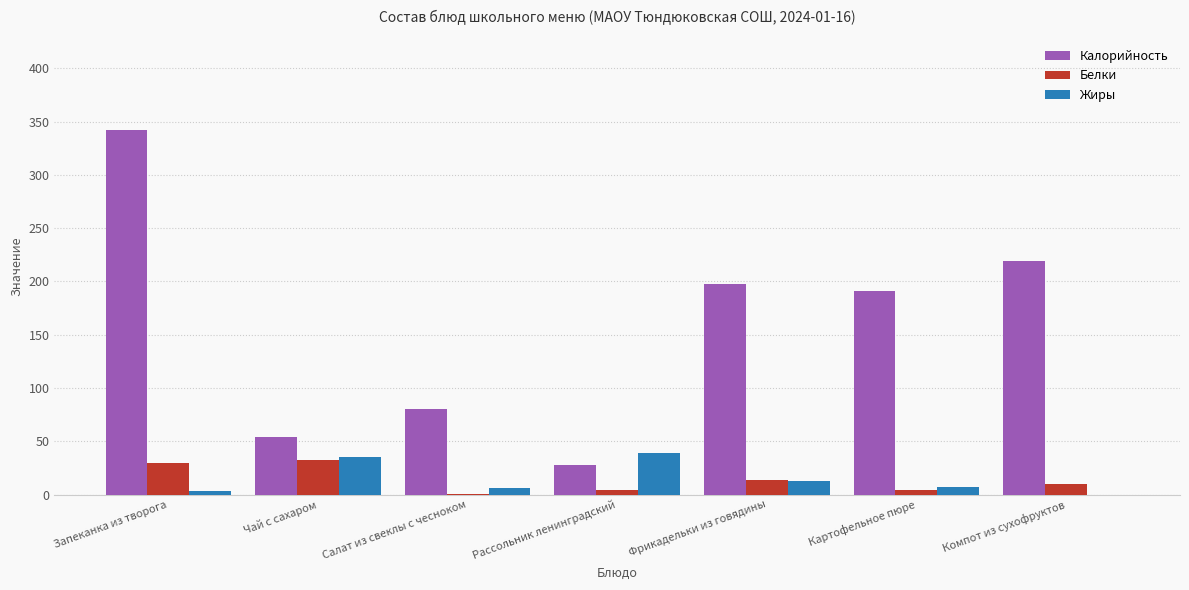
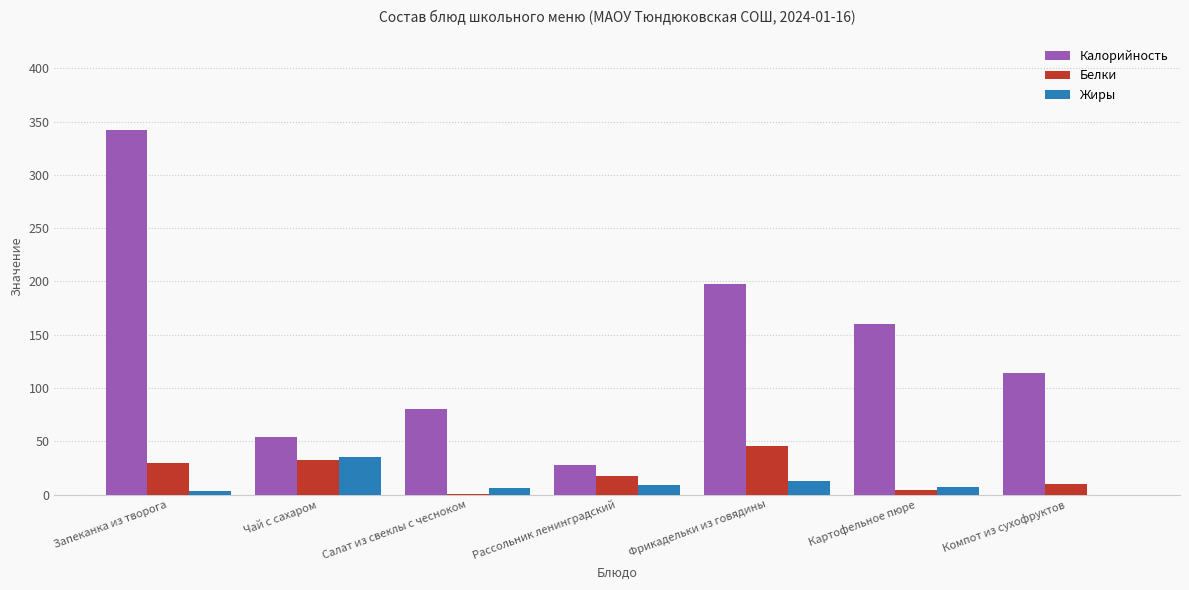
Белки, Рассольник ленинградский: 4 -> 17
Жиры, Рассольник ленинградский: 39 -> 9
Белки, Фрикадельки из говядины: 14 -> 46
Калорийность, Картофельное пюре: 191 -> 160
Калорийность, Компот из сухофруктов: 220 -> 114
